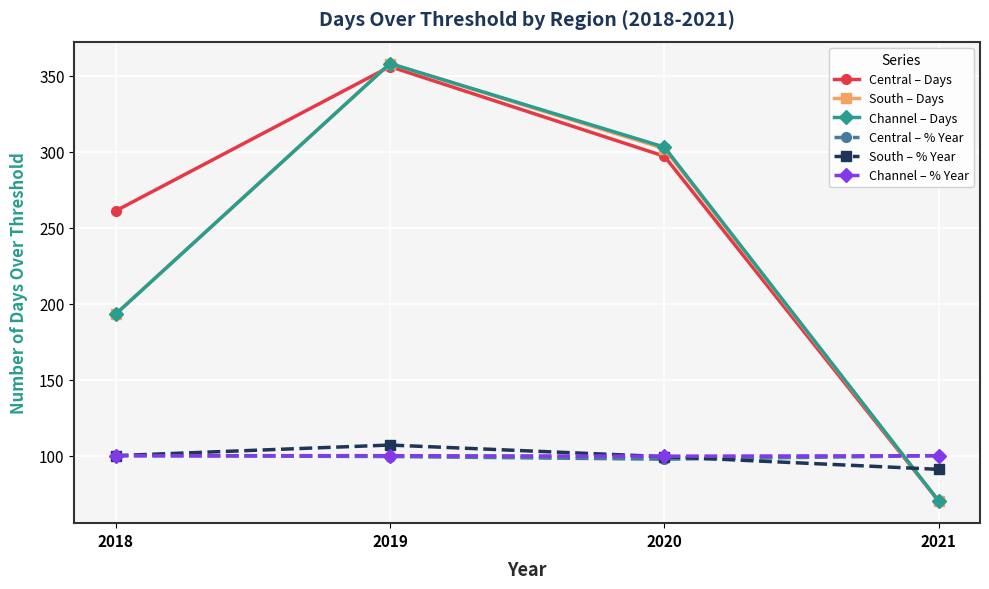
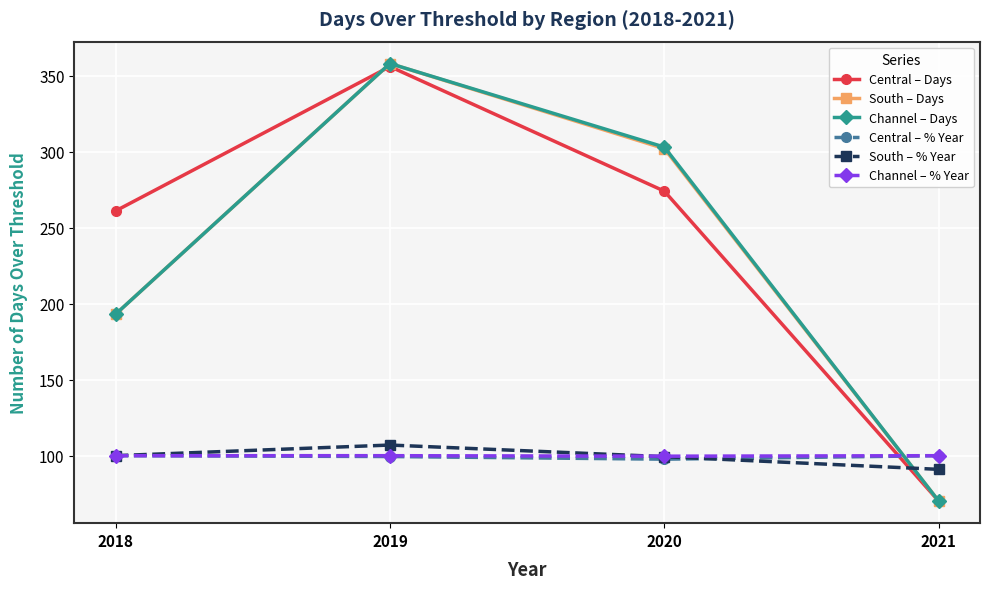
Central – Days, 2020: 297 -> 274
